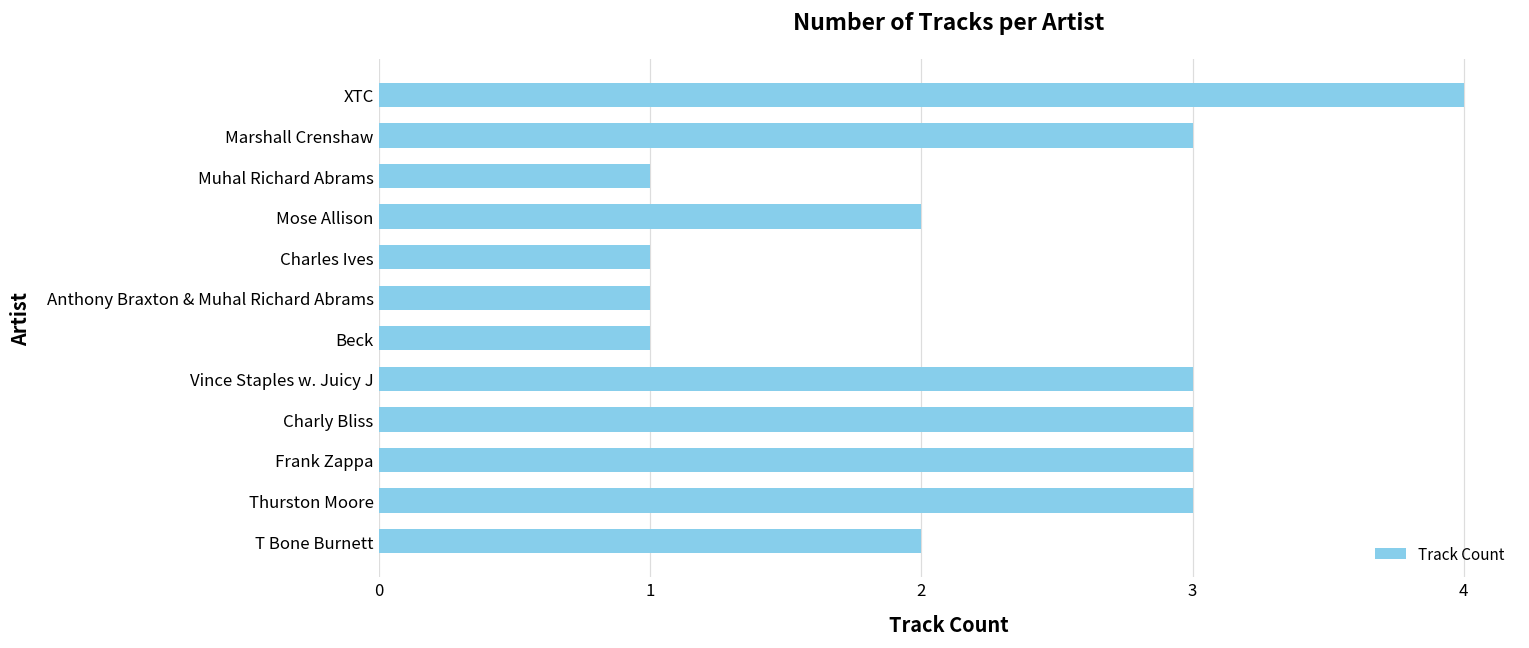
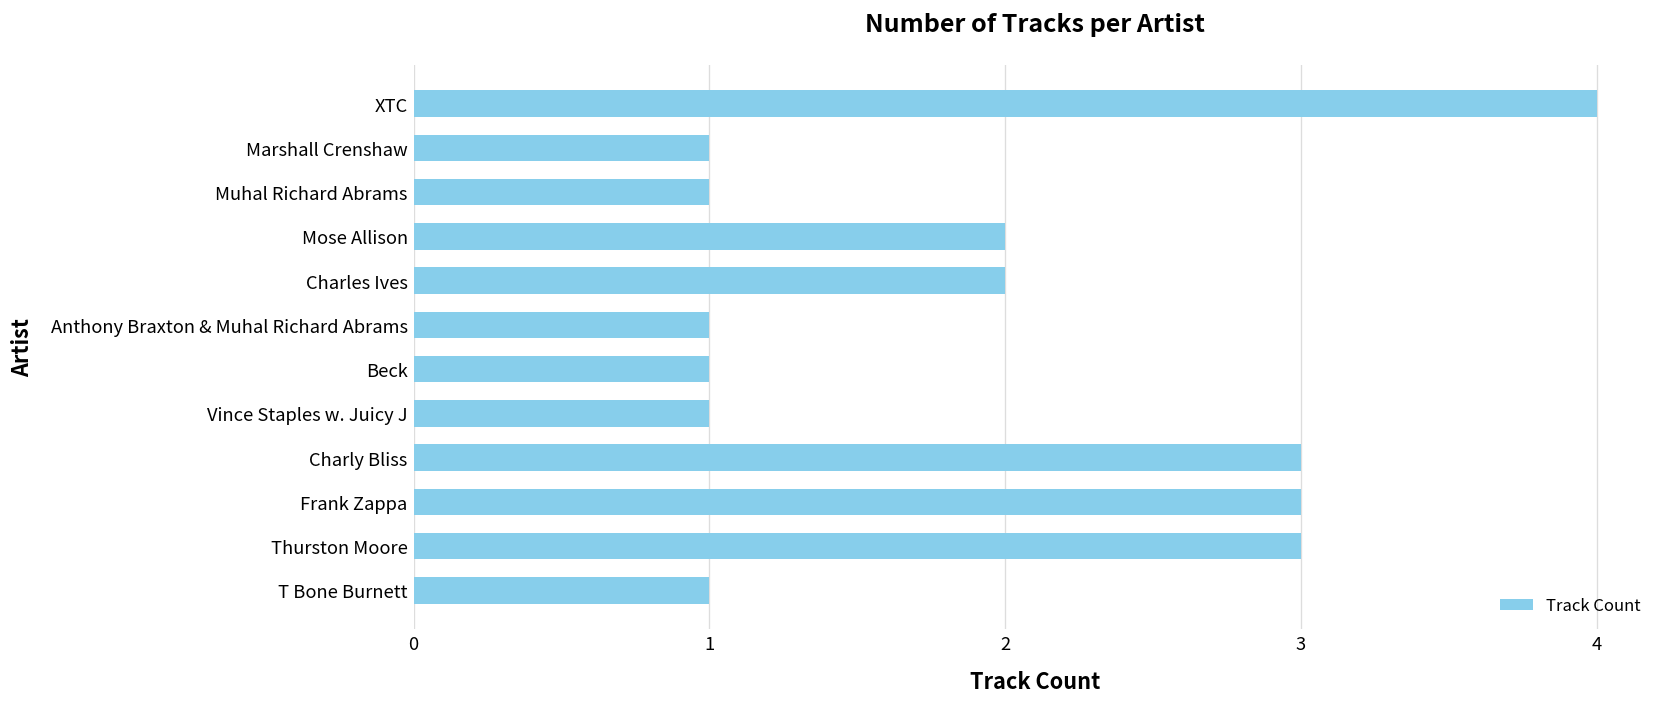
Marshall Crenshaw: 3 -> 1
Charles Ives: 1 -> 2
Vince Staples w. Juicy J: 3 -> 1
T Bone Burnett: 2 -> 1
